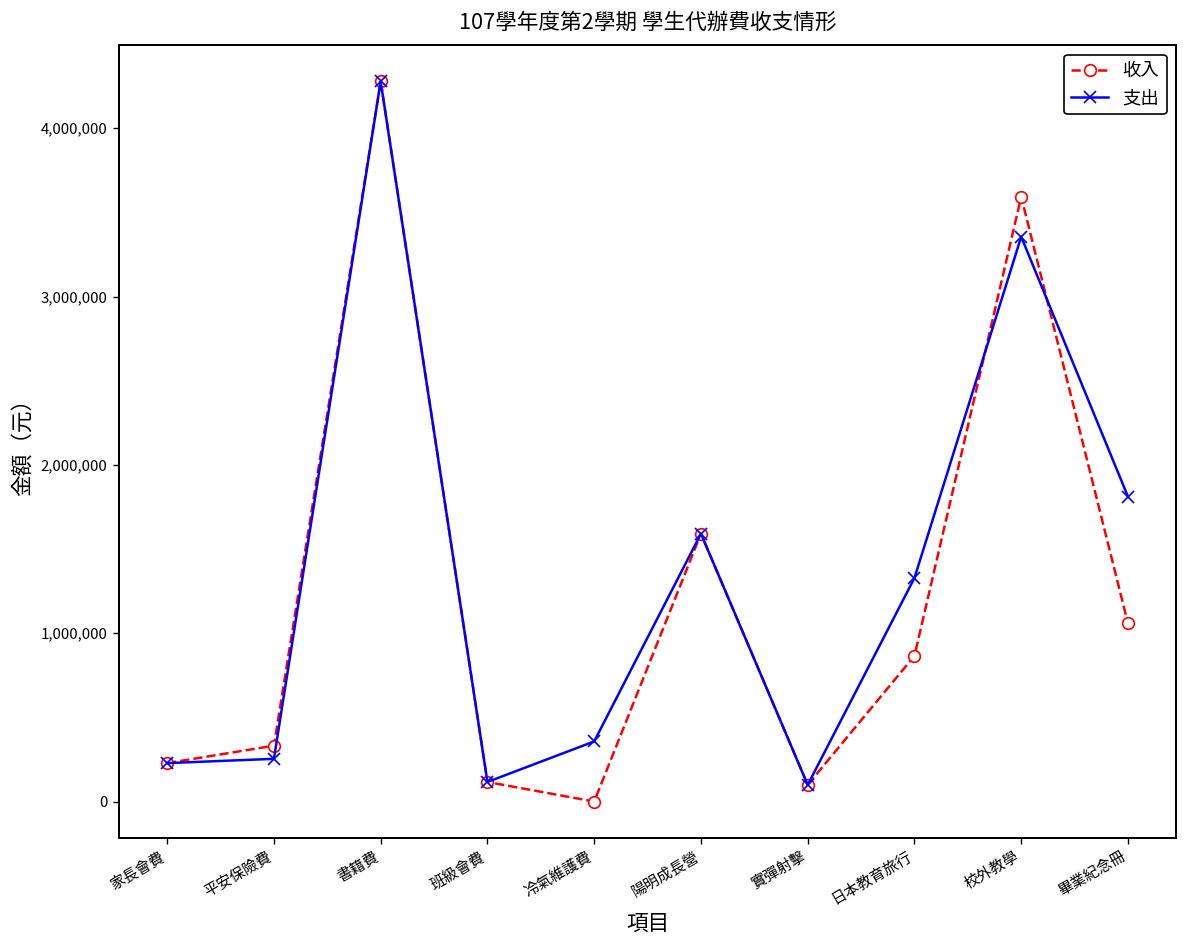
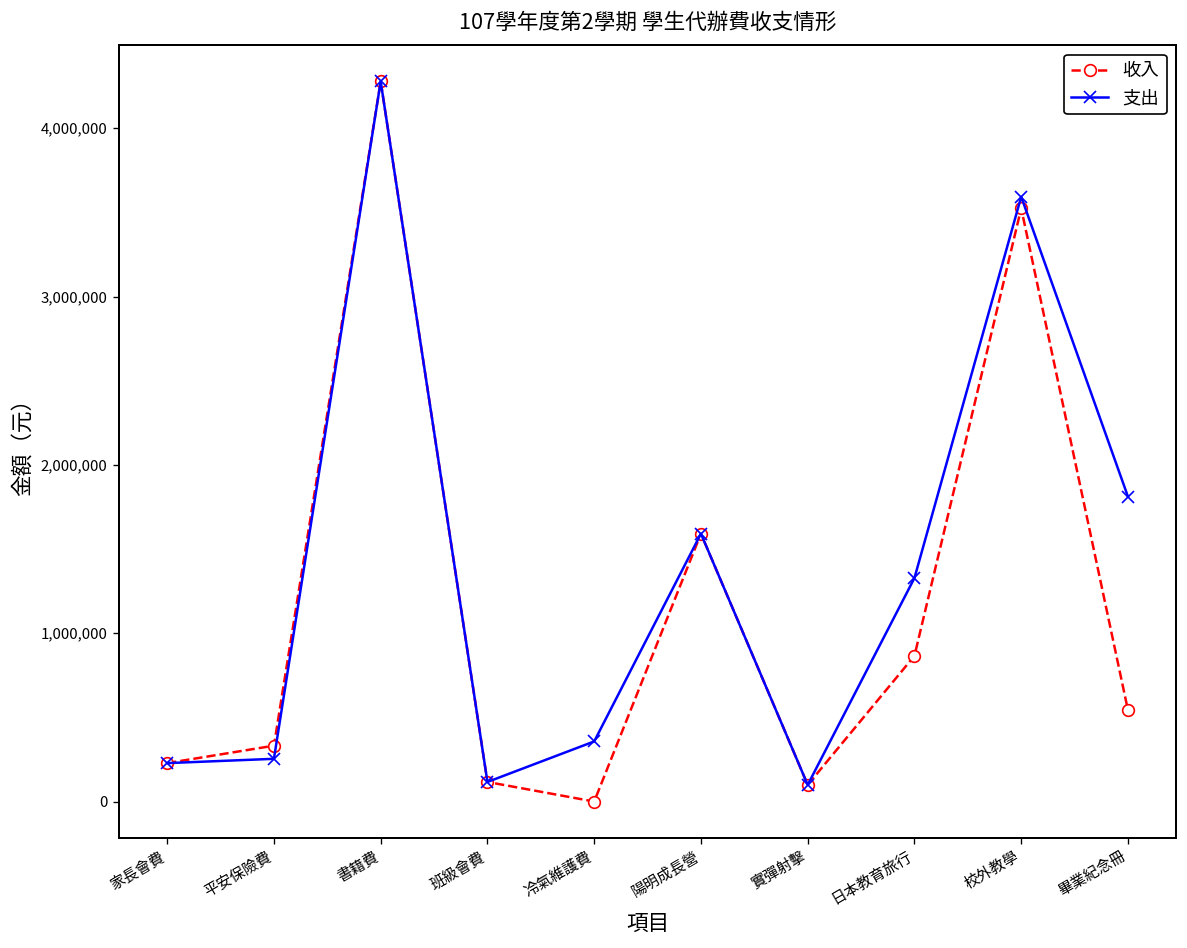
收入, 校外教學: 3,590,000 -> 3,520,000
支出, 校外教學: 3,360,000 -> 3,590,000
收入, 畢業紀念冊: 1,060,000 -> 540,000
